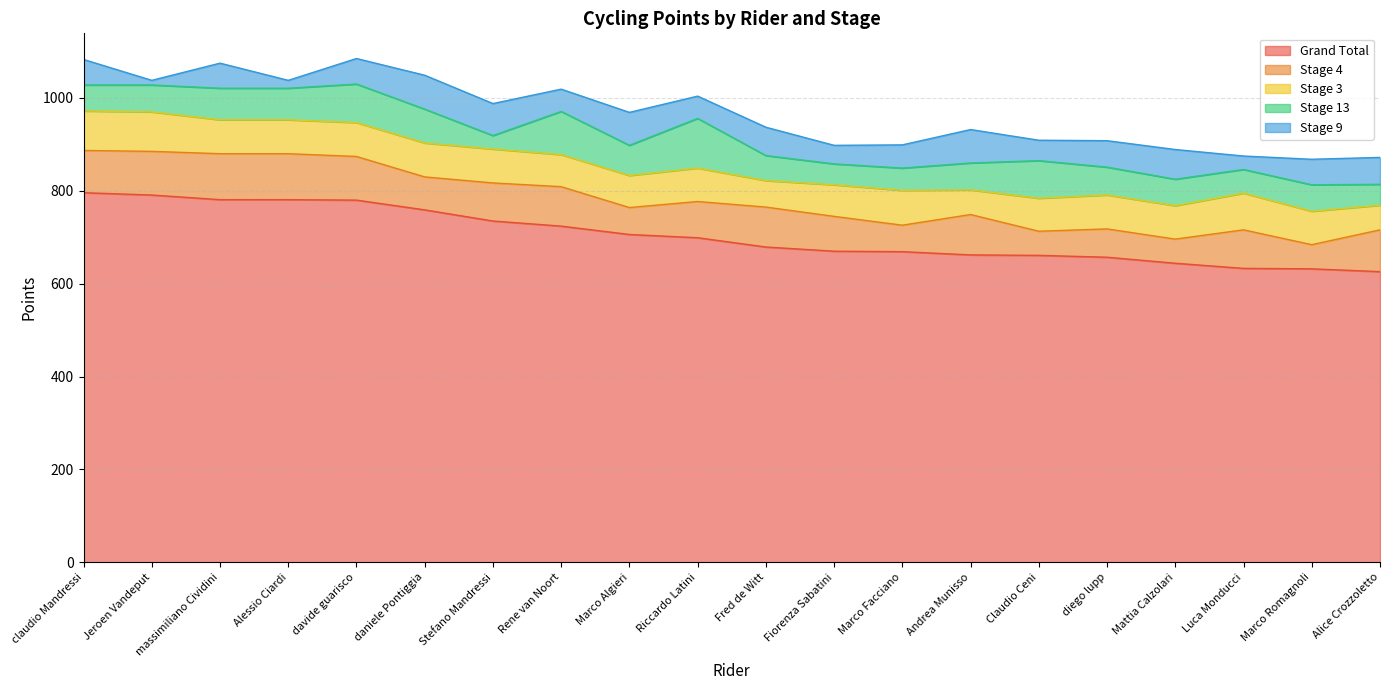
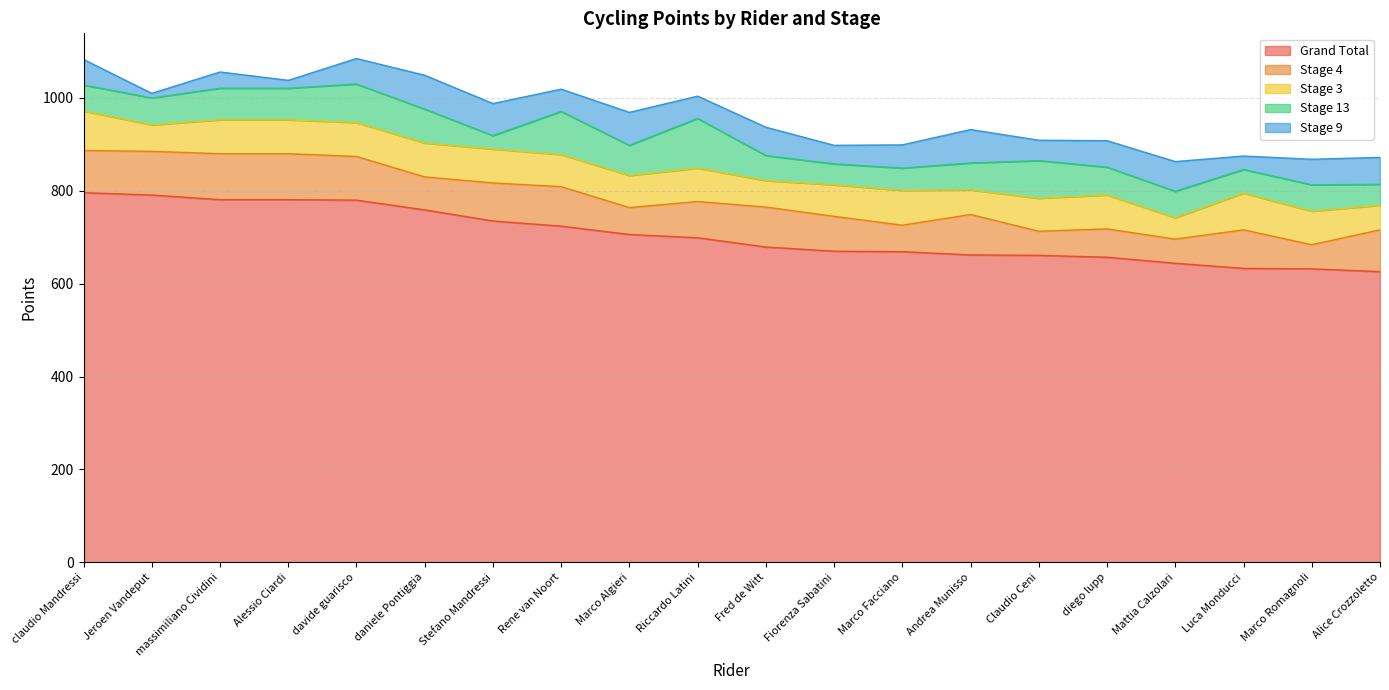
Stage 3, Jeroen Vandeput: 90 -> 60
Stage 9, massimiliano Cividini: 50 -> 40
Stage 3, Mattia Calzolari: 70 -> 50
